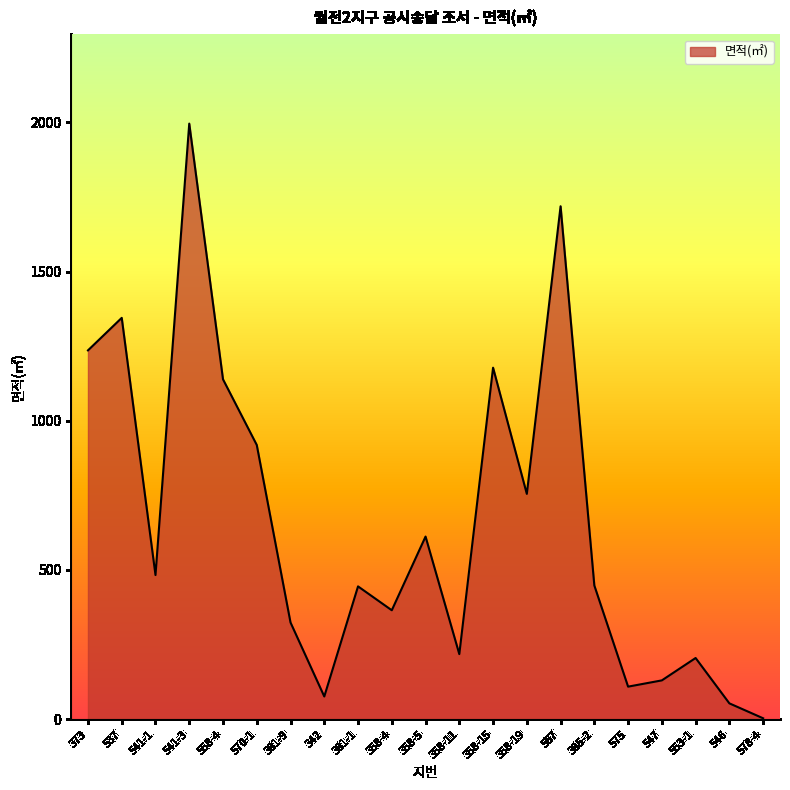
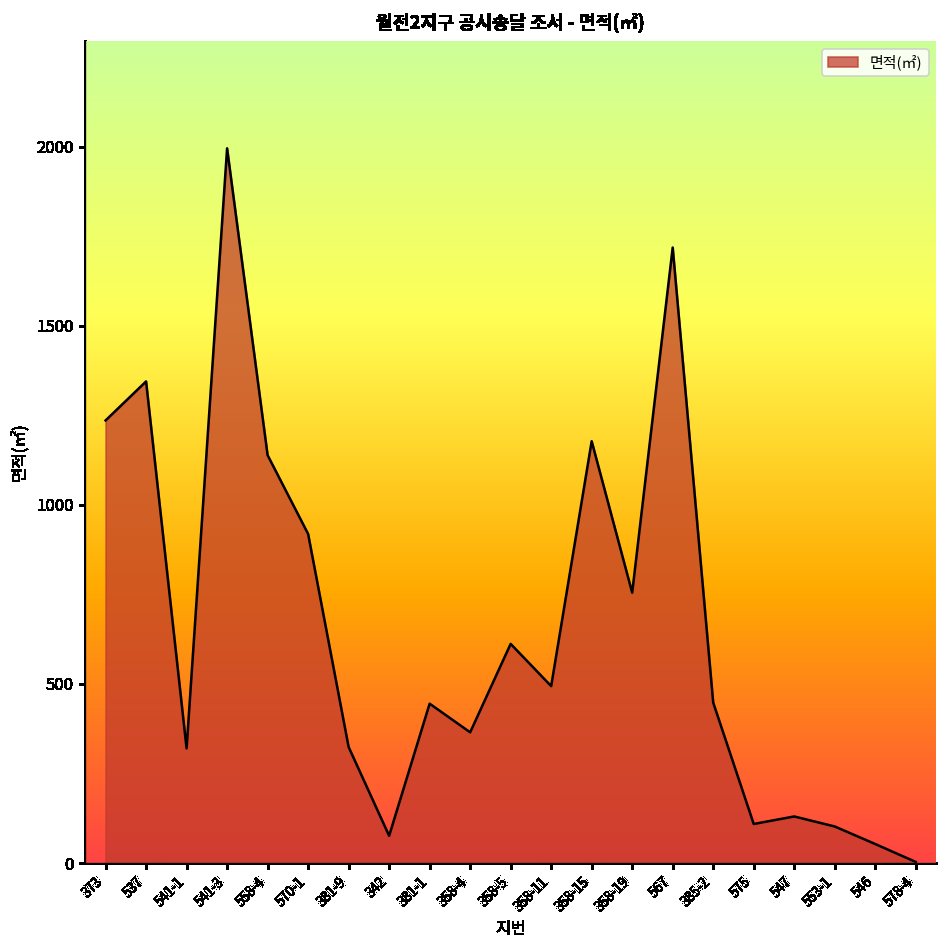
541-1: 480 -> 320
358-11: 220 -> 490
553-1: 210 -> 100
